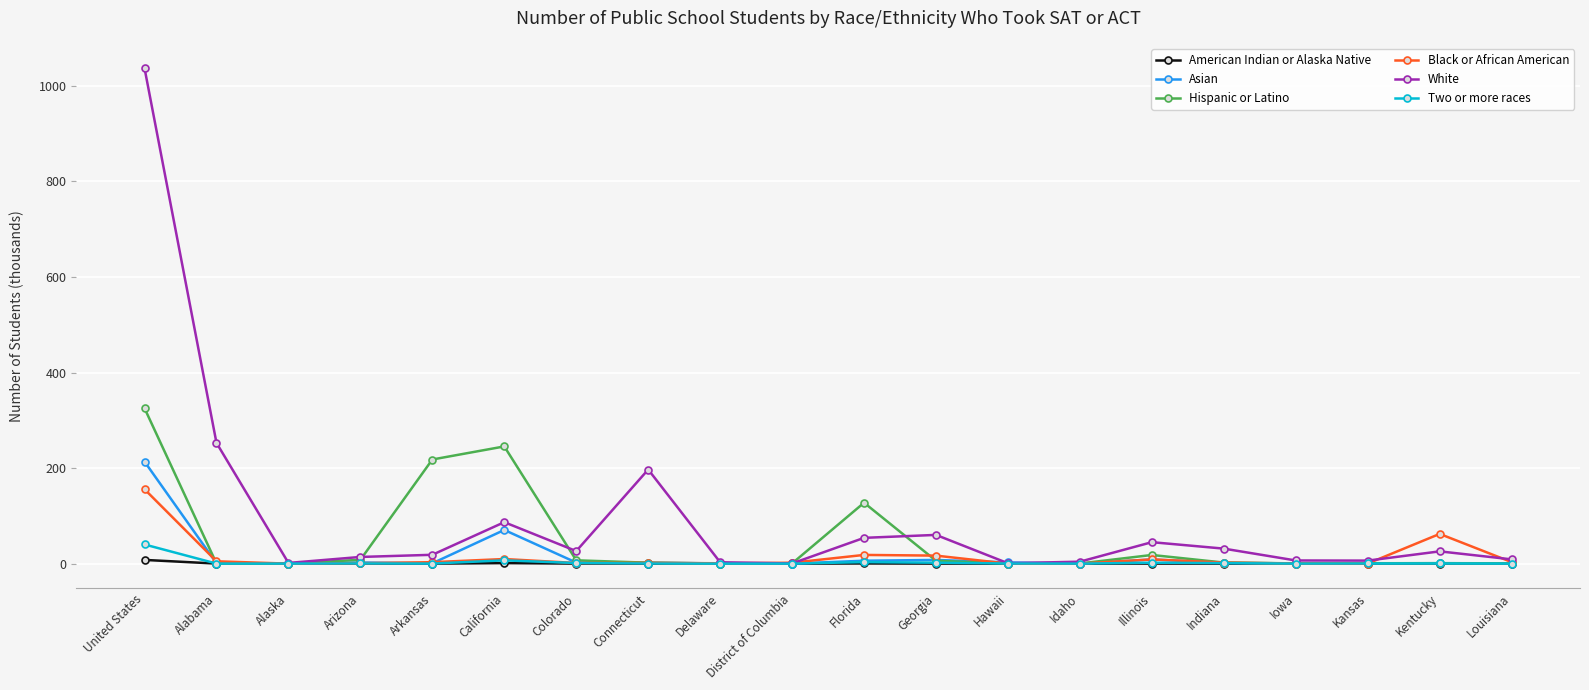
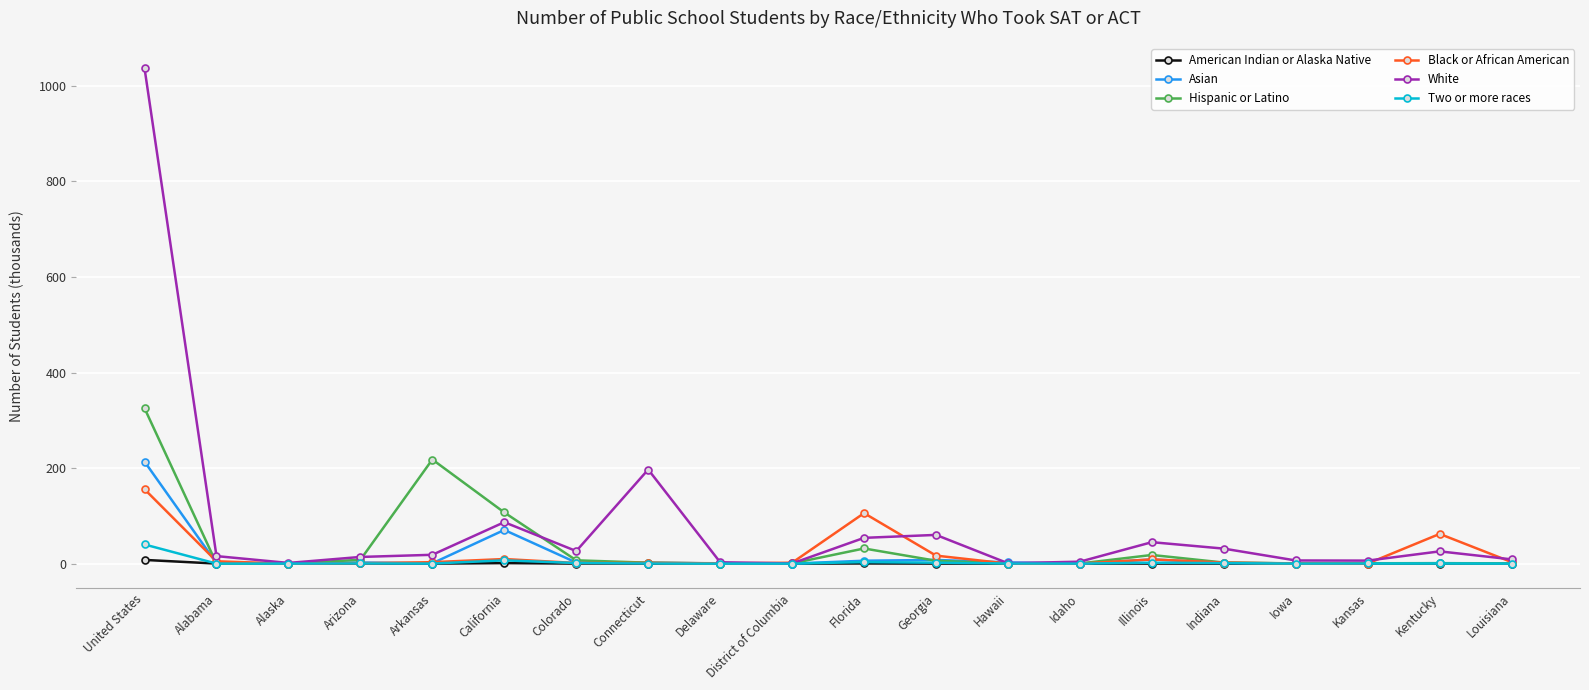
White, Alabama: 250 -> 20
Hispanic or Latino, California: 250 -> 110
Hispanic or Latino, Florida: 130 -> 30
Black or African American, Florida: 20 -> 110
